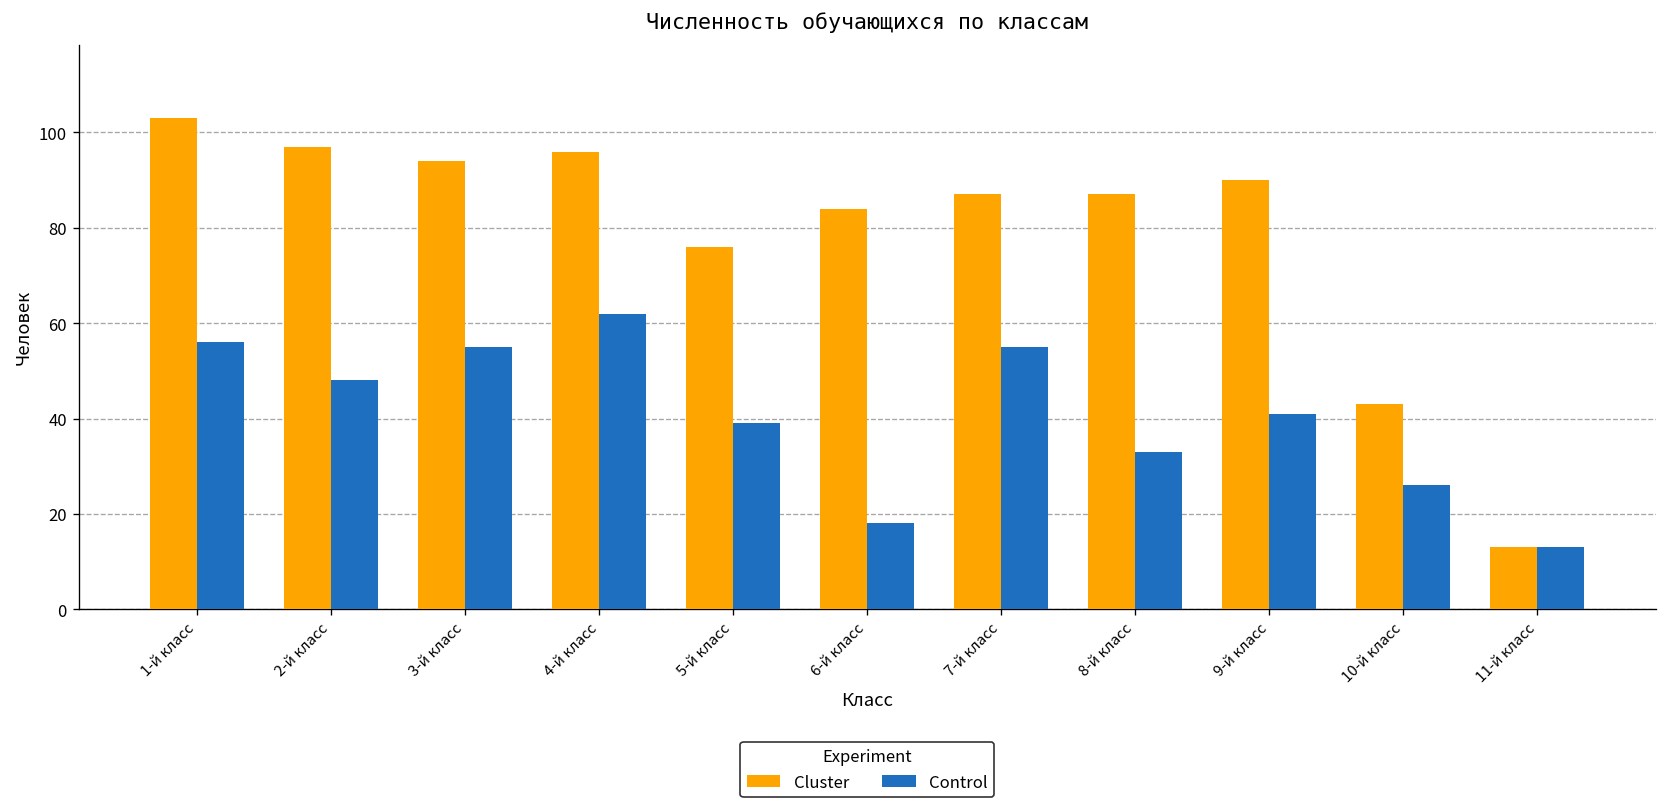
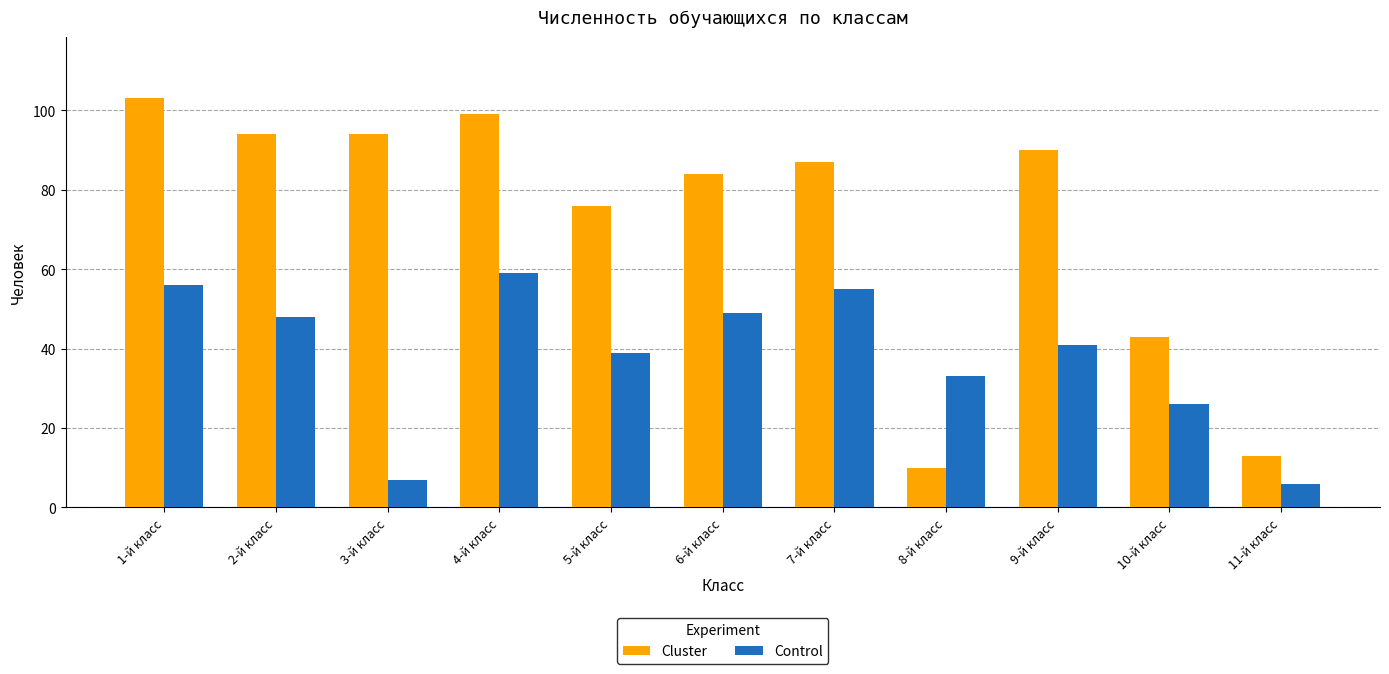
Cluster, 2-й класс: 97 -> 94
Control, 3-й класс: 55 -> 7
Cluster, 4-й класс: 96 -> 99
Control, 4-й класс: 62 -> 59
Control, 6-й класс: 18 -> 49
Cluster, 8-й класс: 87 -> 10
Control, 11-й класс: 13 -> 6
